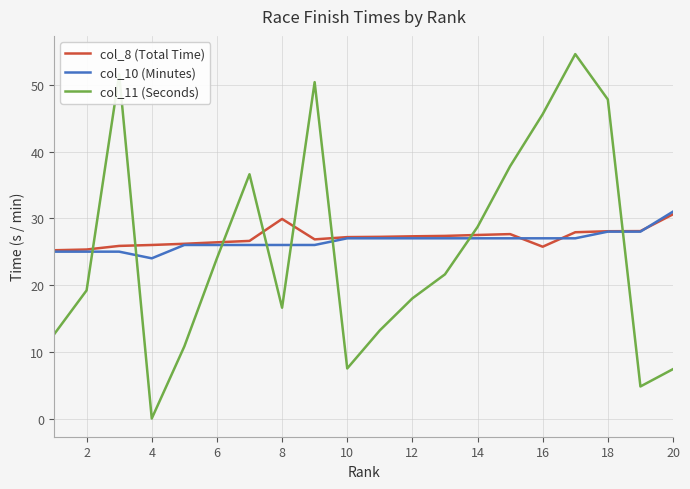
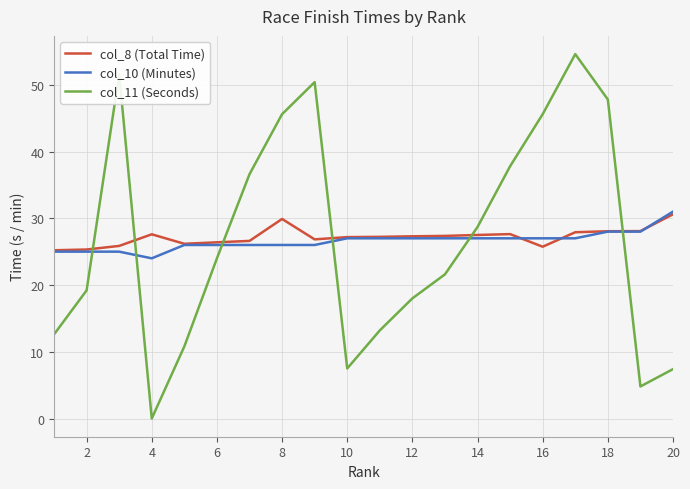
col_8 (Total Time), 4: 26 -> 28
col_11 (Seconds), 8: 17 -> 46
